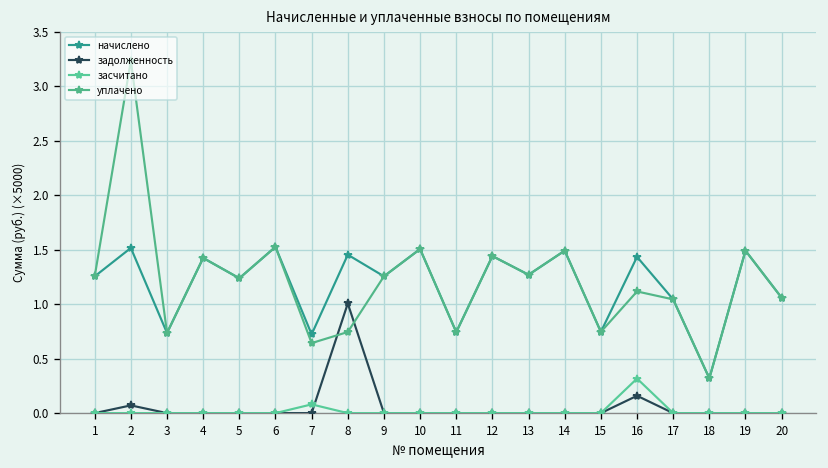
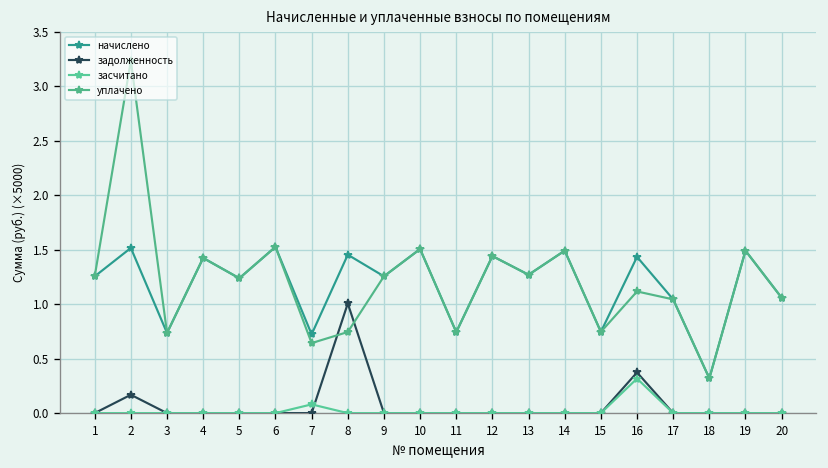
задолженность, 2: 0.1 -> 0.2
задолженность, 16: 0.2 -> 0.4
